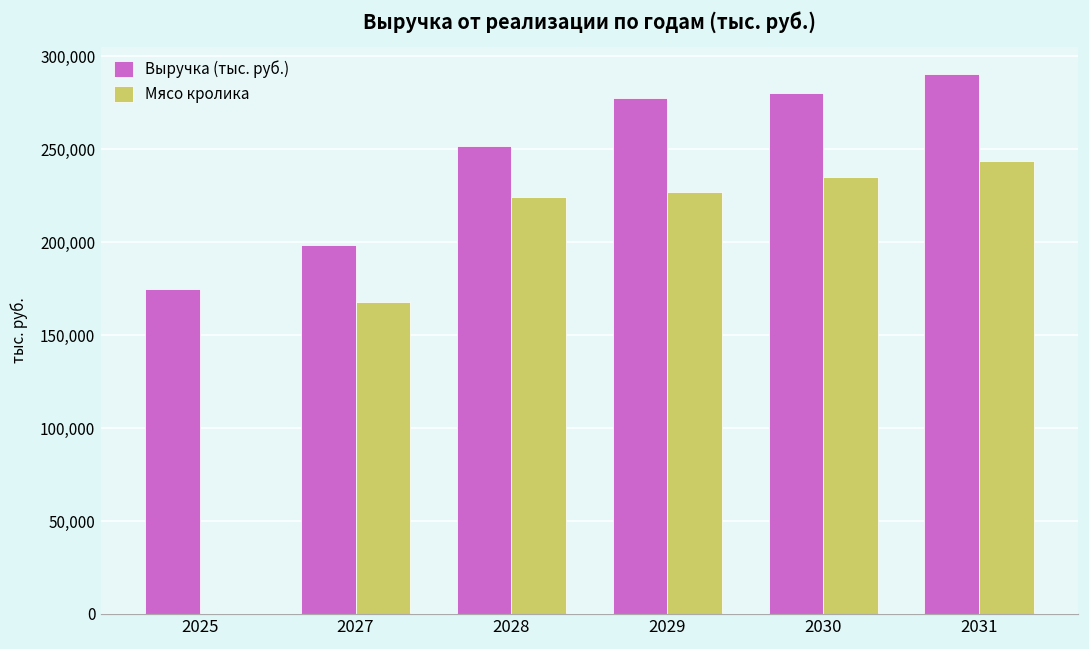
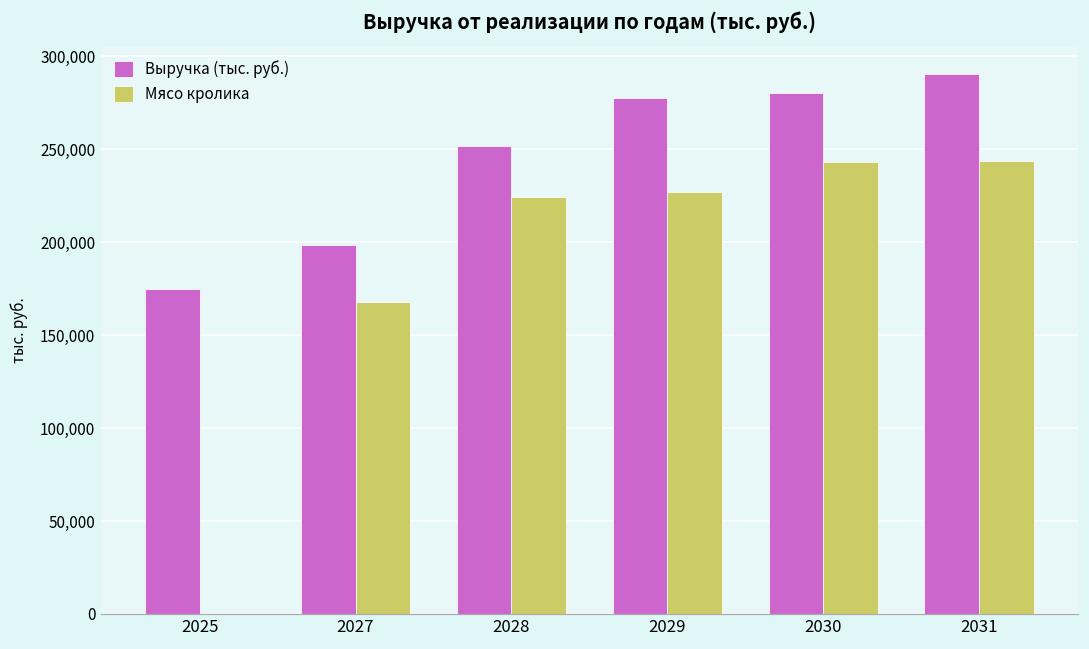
Мясо кролика, 2030: 235,000 -> 243,000
